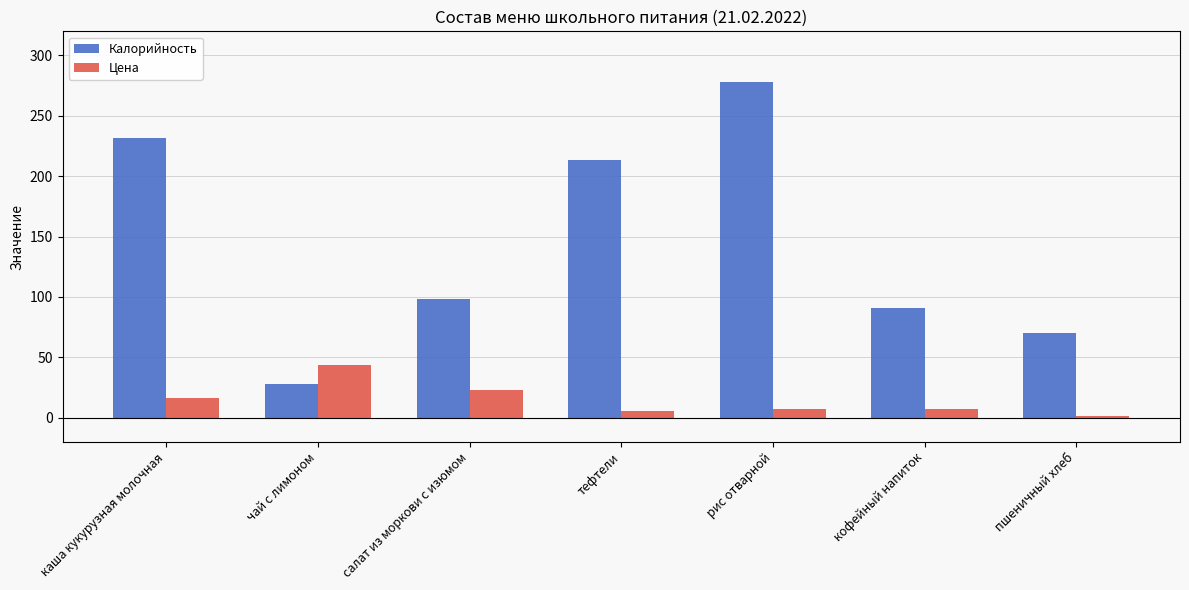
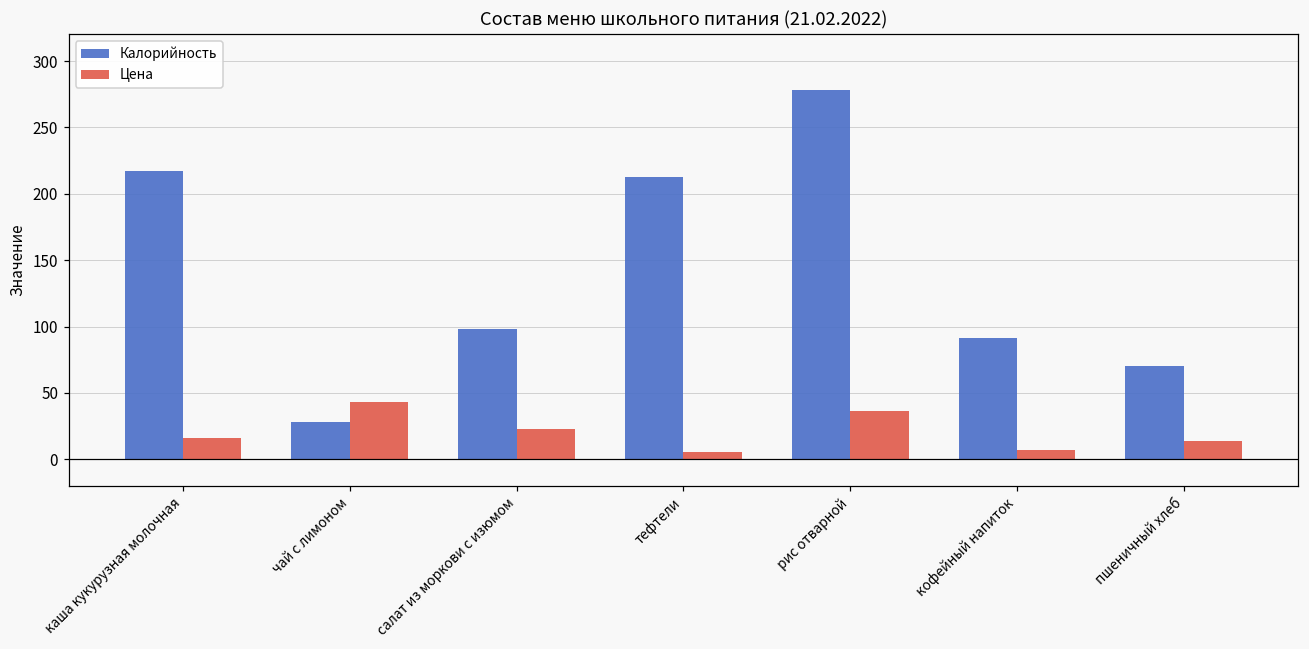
Калорийность, каша кукурузная молочная: 232 -> 217
Цена, рис отварной: 7 -> 36
Цена, пшеничный хлеб: 2 -> 14
